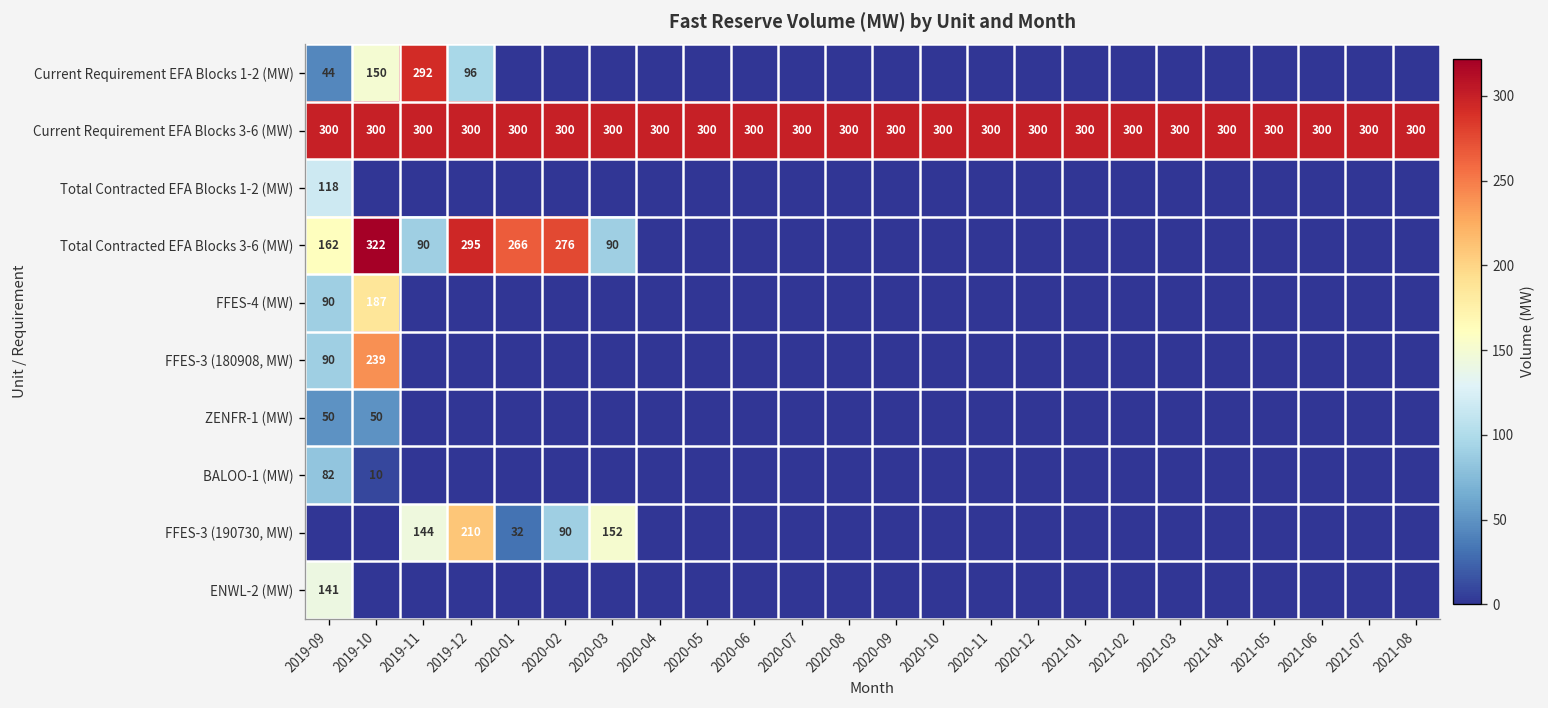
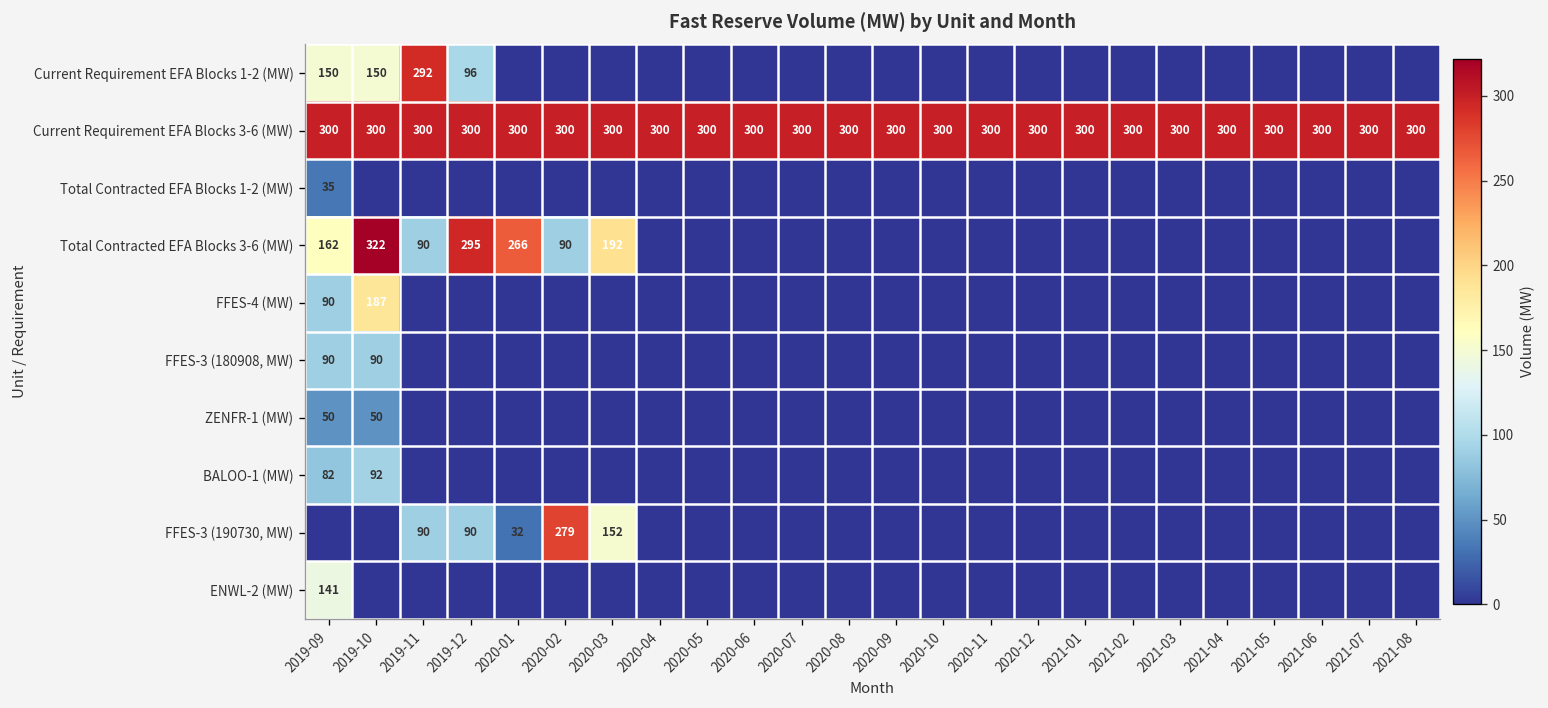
Current Requirement EFA Blocks 1-2 (MW), 2019-09: 44 -> 150
Total Contracted EFA Blocks 1-2 (MW), 2019-09: 118 -> 35
Total Contracted EFA Blocks 3-6 (MW), 2020-02: 276 -> 90
Total Contracted EFA Blocks 3-6 (MW), 2020-03: 90 -> 192
FFES-3 (180908, MW), 2019-10: 239 -> 90
BALOO-1 (MW), 2019-10: 10 -> 92
FFES-3 (190730, MW), 2019-11: 144 -> 90
FFES-3 (190730, MW), 2019-12: 210 -> 90
FFES-3 (190730, MW), 2020-02: 90 -> 279
